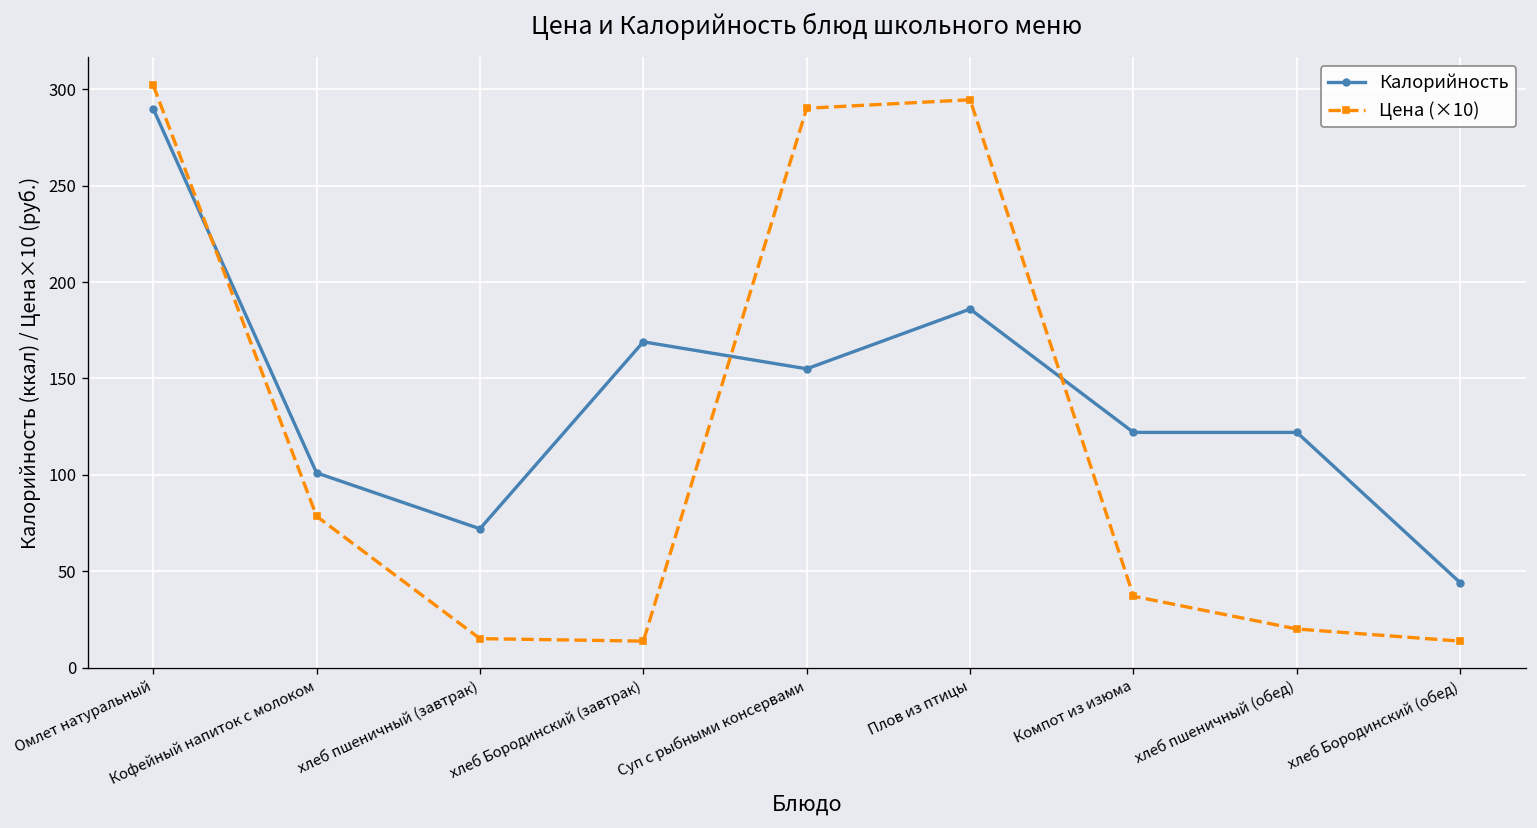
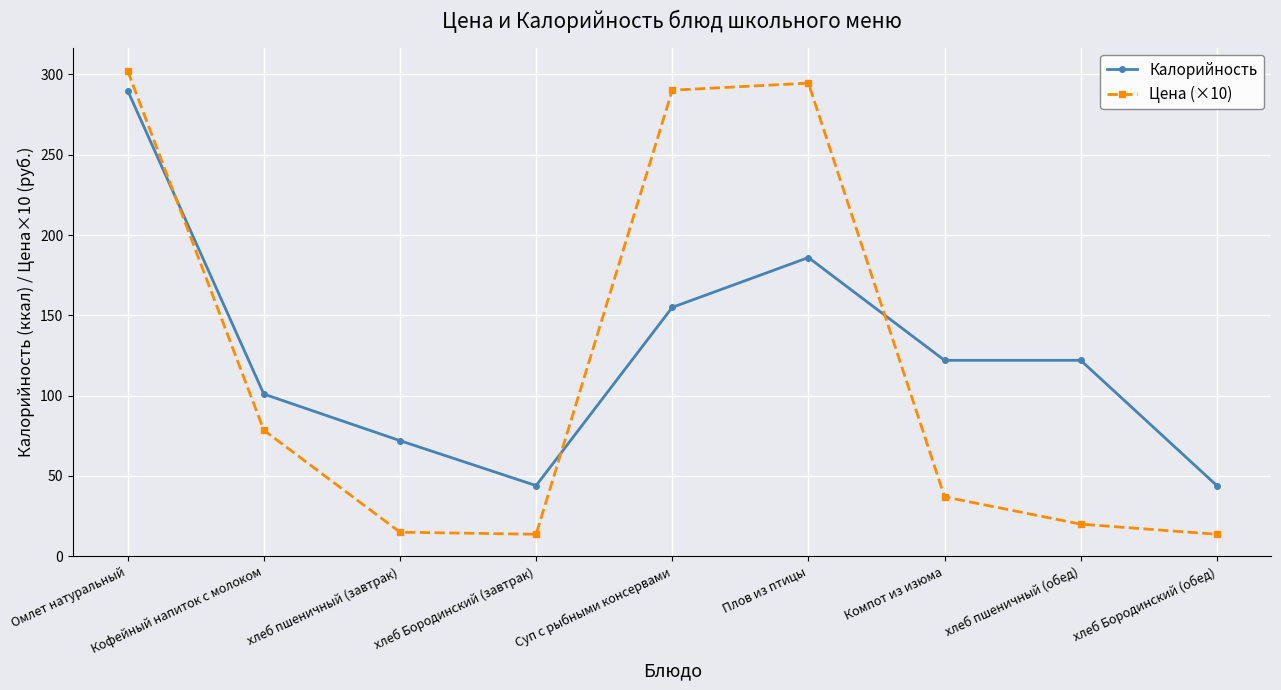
Калорийность, хлеб Бородинский (завтрак): 169 -> 44
